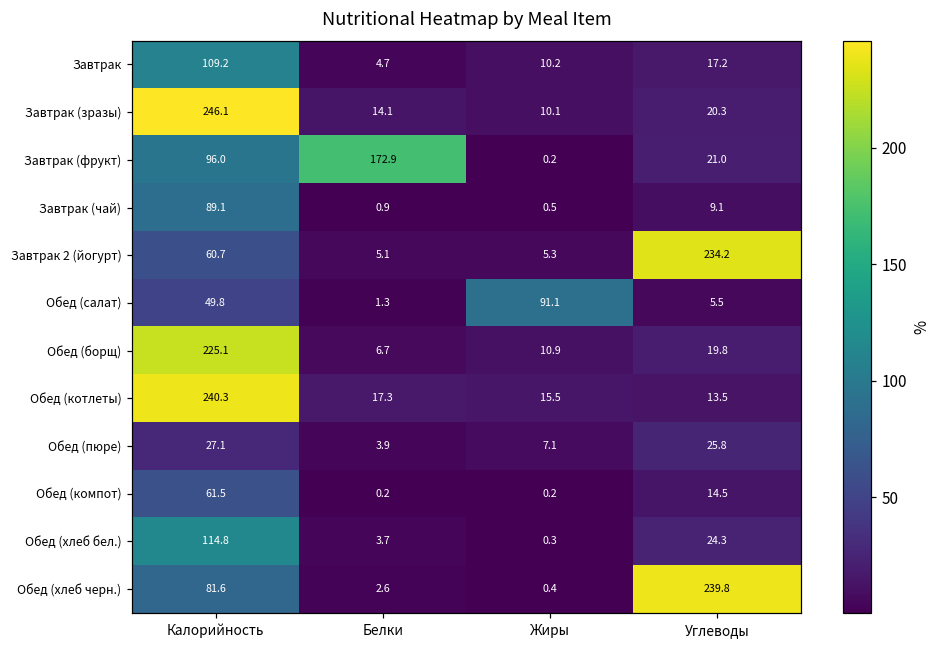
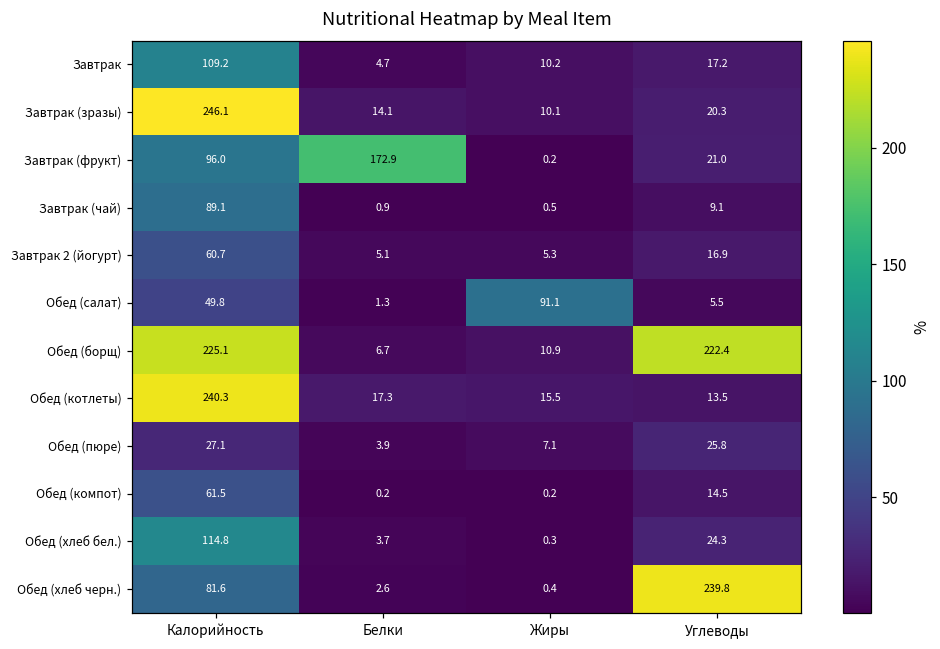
Завтрак 2 (йогурт), Углеводы: 234.2 -> 16.9
Обед (борщ), Углеводы: 19.8 -> 222.4
